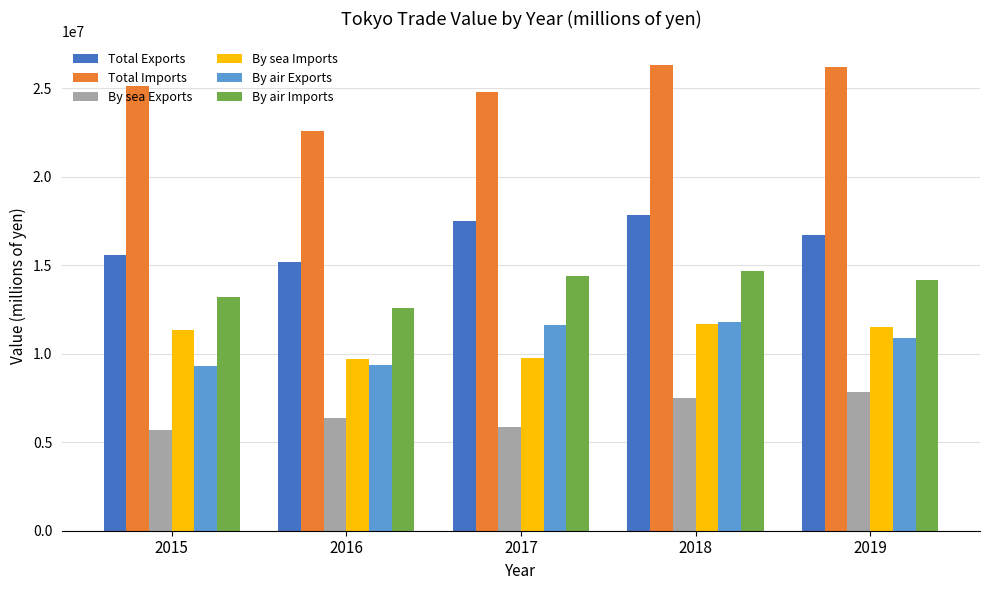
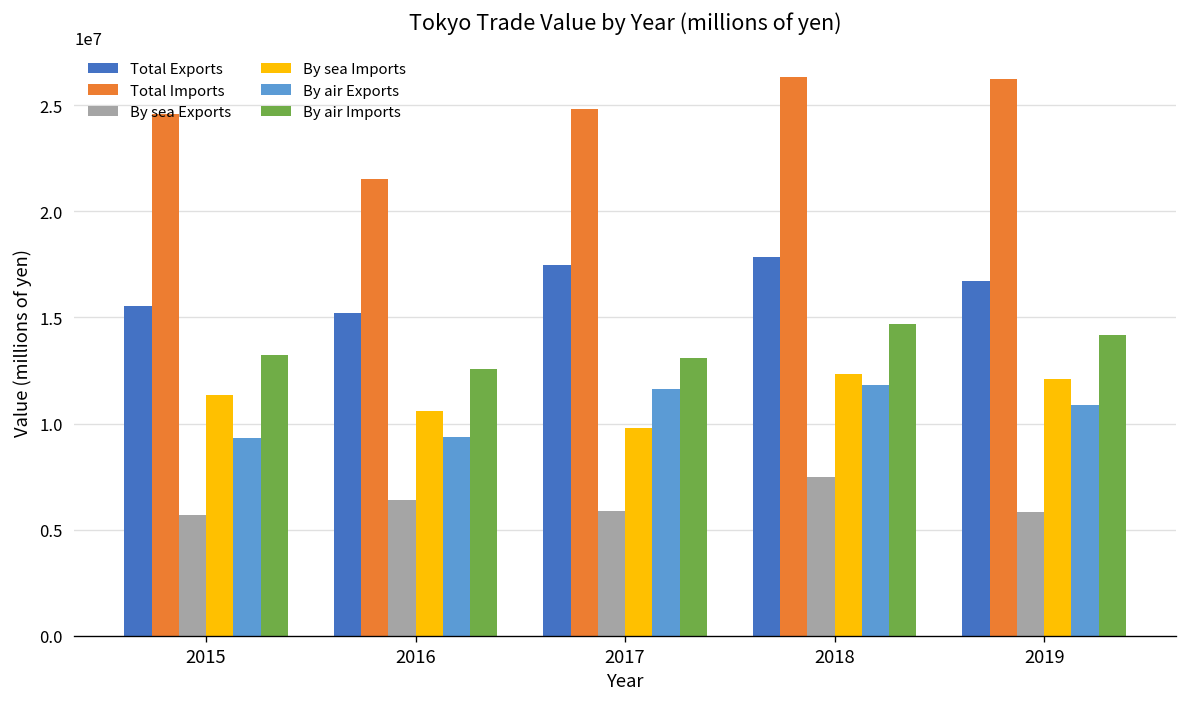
Total Imports, 2015: 25100000 -> 24600000
Total Imports, 2016: 22600000 -> 21500000
By sea Imports, 2016: 9700000 -> 10600000
By air Imports, 2017: 14400000 -> 13100000
By sea Imports, 2018: 11700000 -> 12300000
By sea Exports, 2019: 7800000 -> 5800000
By sea Imports, 2019: 11500000 -> 12100000
